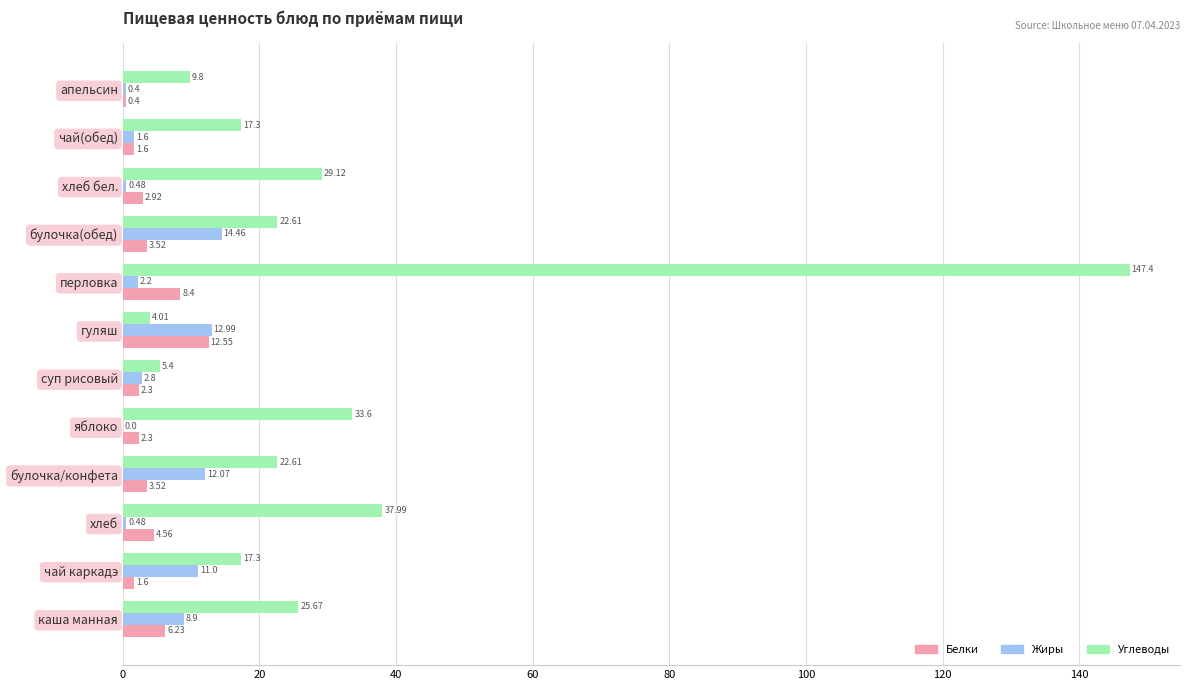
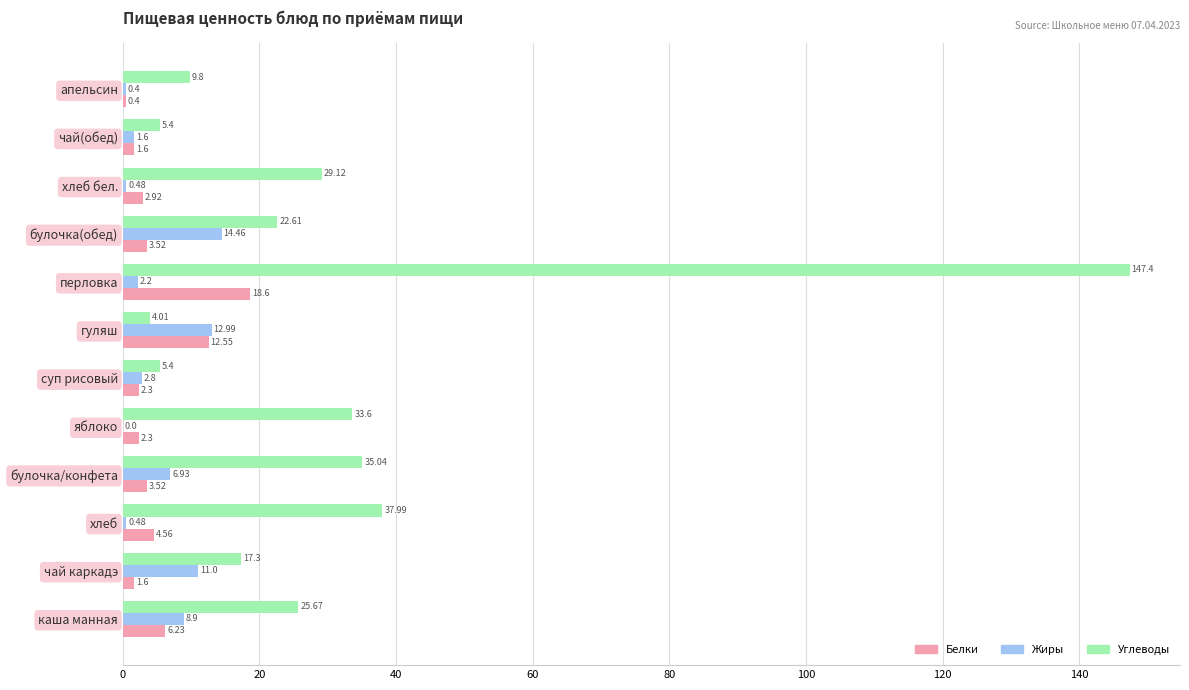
Углеводы, чай(обед): 17.3 -> 5.4
Белки, перловка: 8.4 -> 18.6
Углеводы, булочка/конфета: 22.61 -> 35.04
Жиры, булочка/конфета: 12.07 -> 6.93
